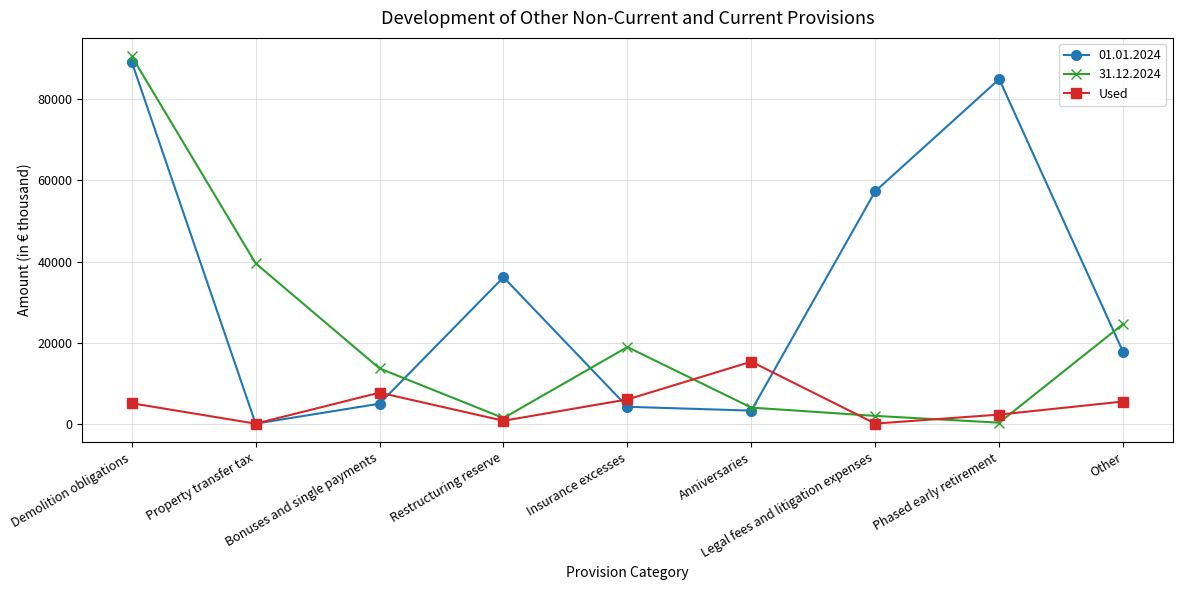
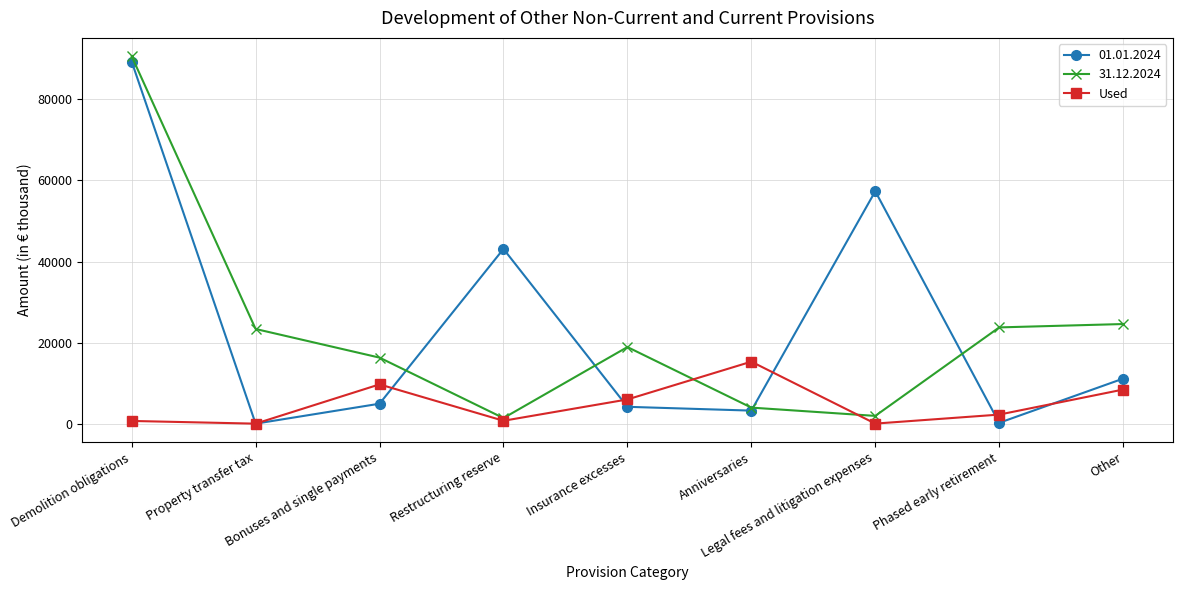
Used, Demolition obligations: 5000 -> 1000
31.12.2024, Property transfer tax: 40000 -> 23000
31.12.2024, Bonuses and single payments: 14000 -> 16000
Used, Bonuses and single payments: 8000 -> 10000
01.01.2024, Restructuring reserve: 36000 -> 43000
01.01.2024, Phased early retirement: 85000 -> 0
31.12.2024, Phased early retirement: 0 -> 24000
01.01.2024, Other: 18000 -> 11000
Used, Other: 5000 -> 8000
